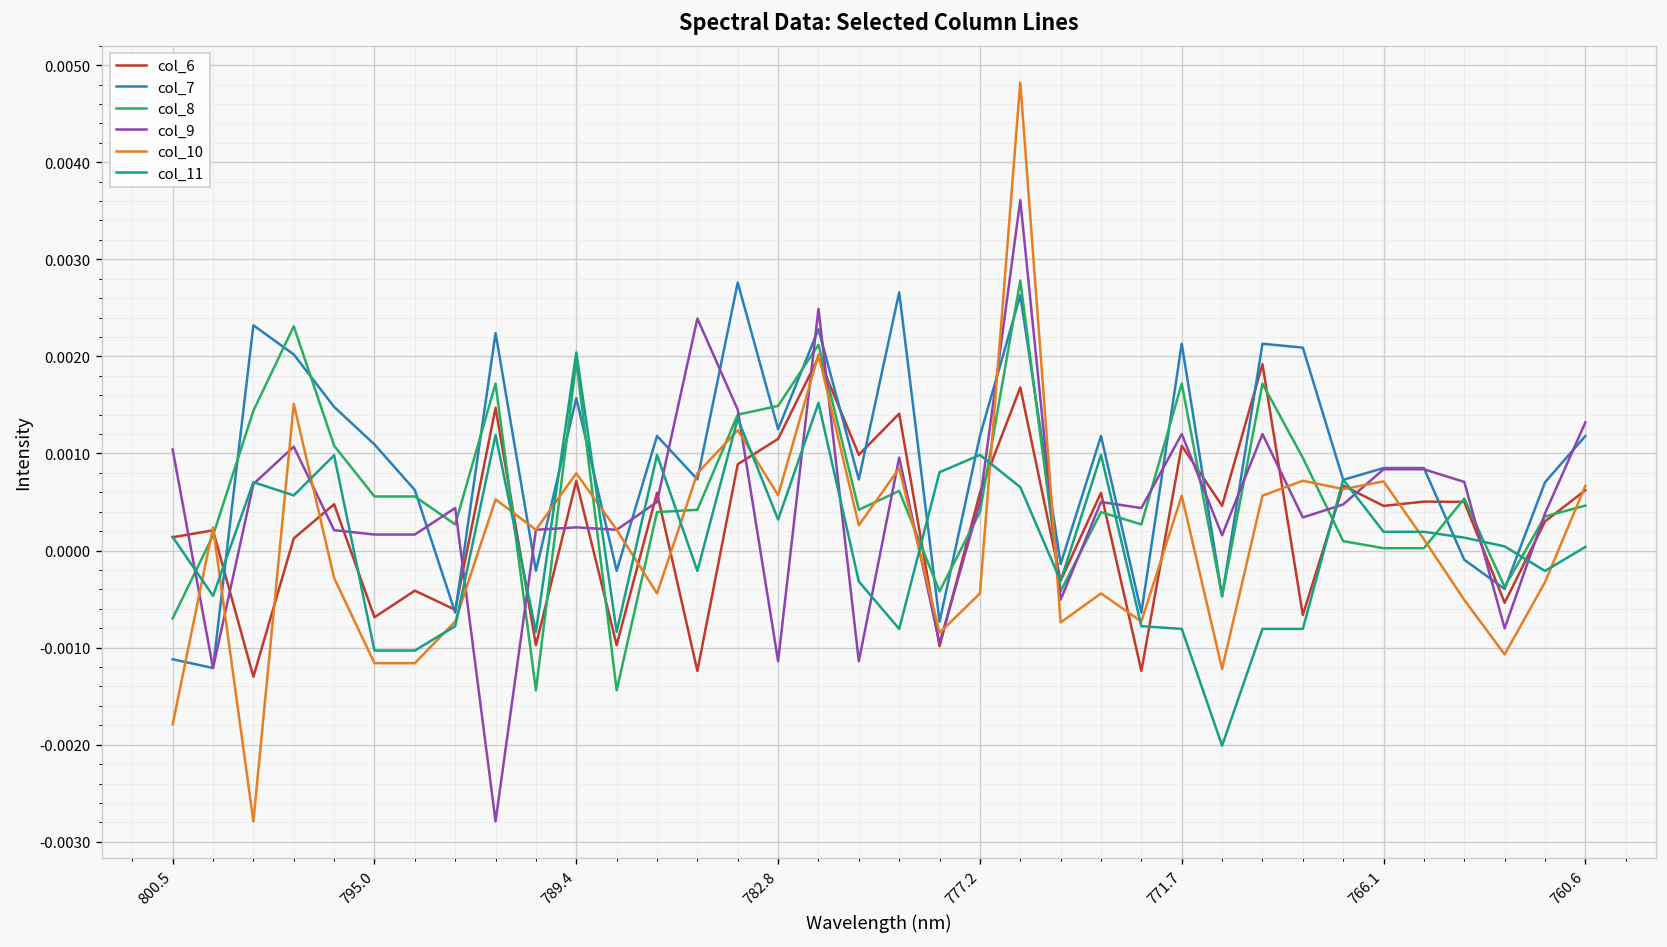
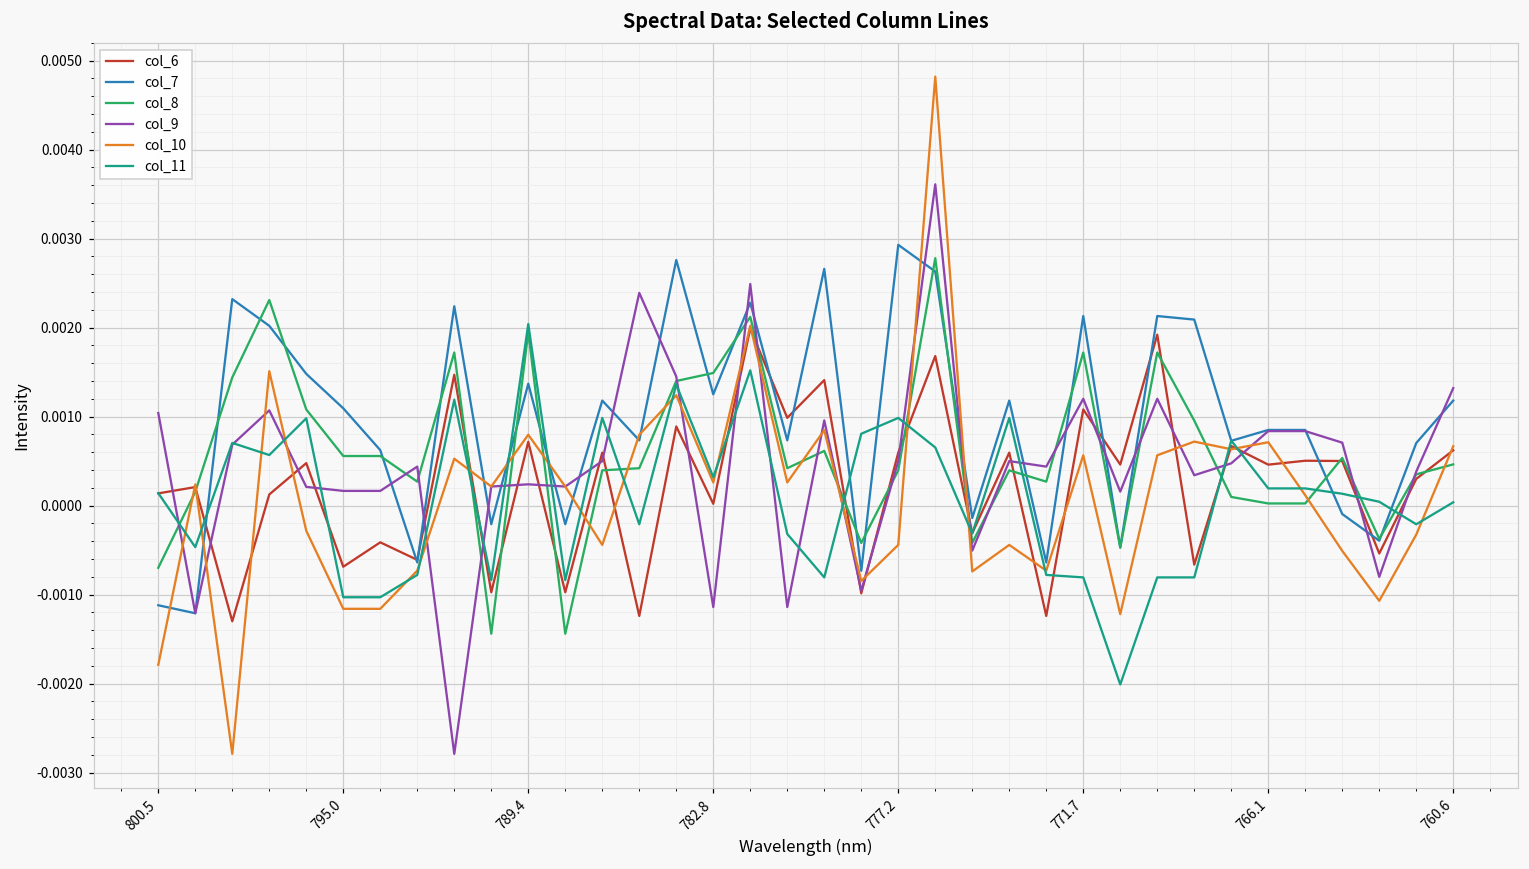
col_7, 789.4: 0.0016 -> 0.0014
col_6, 782.8: 0.0012 -> 0.0000
col_10, 782.8: 0.0006 -> 0.0003
col_7, 777.2: 0.0012 -> 0.0029
